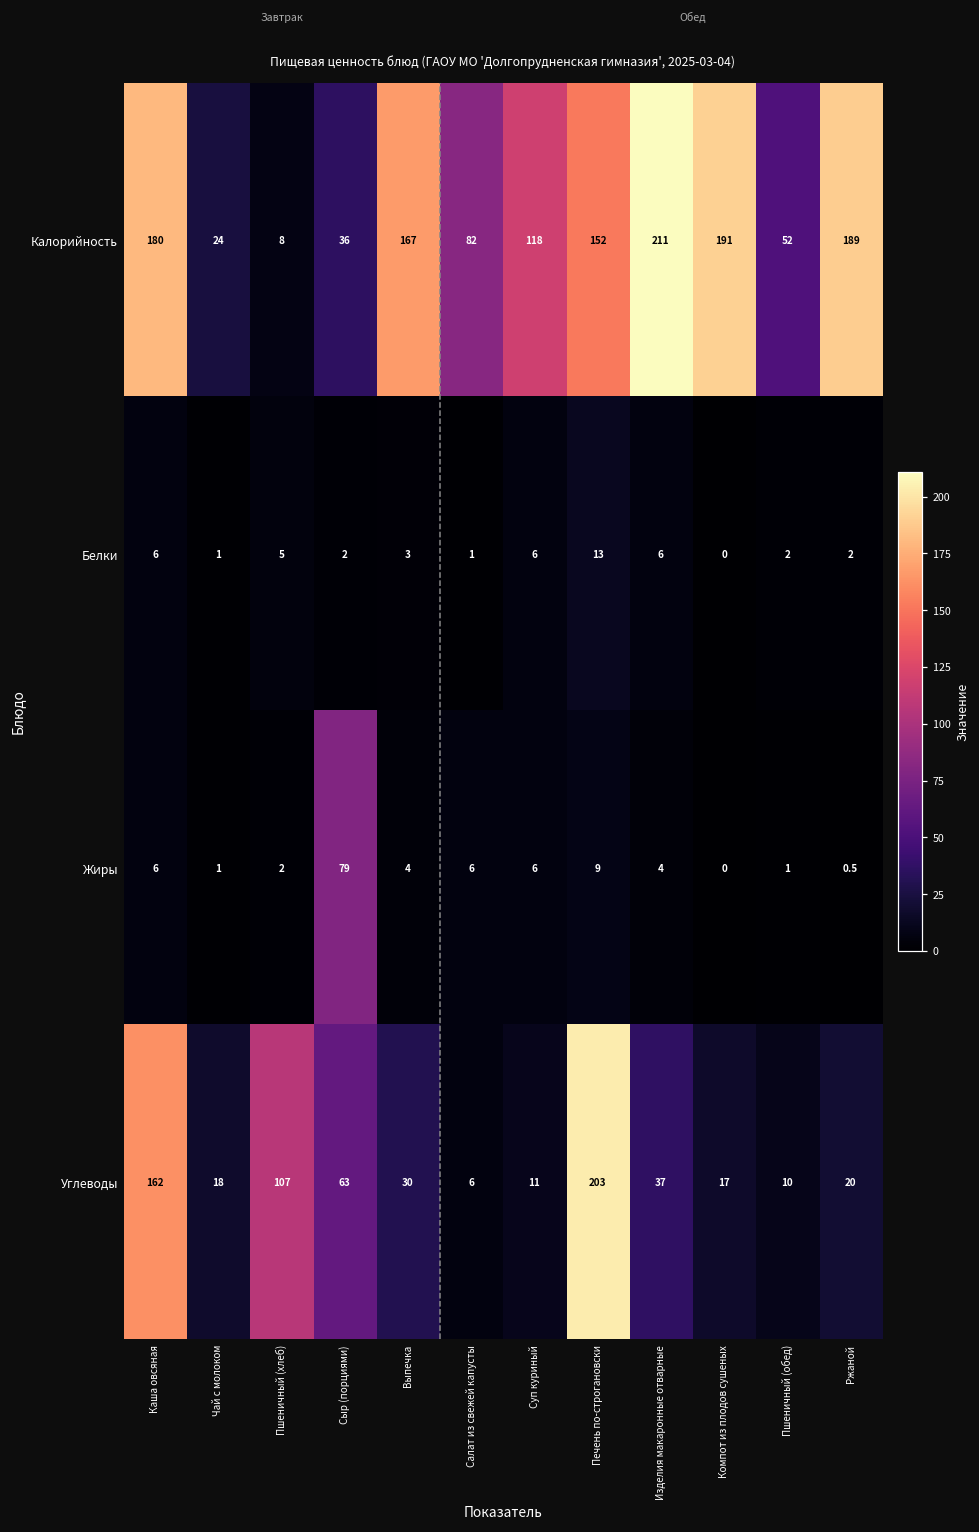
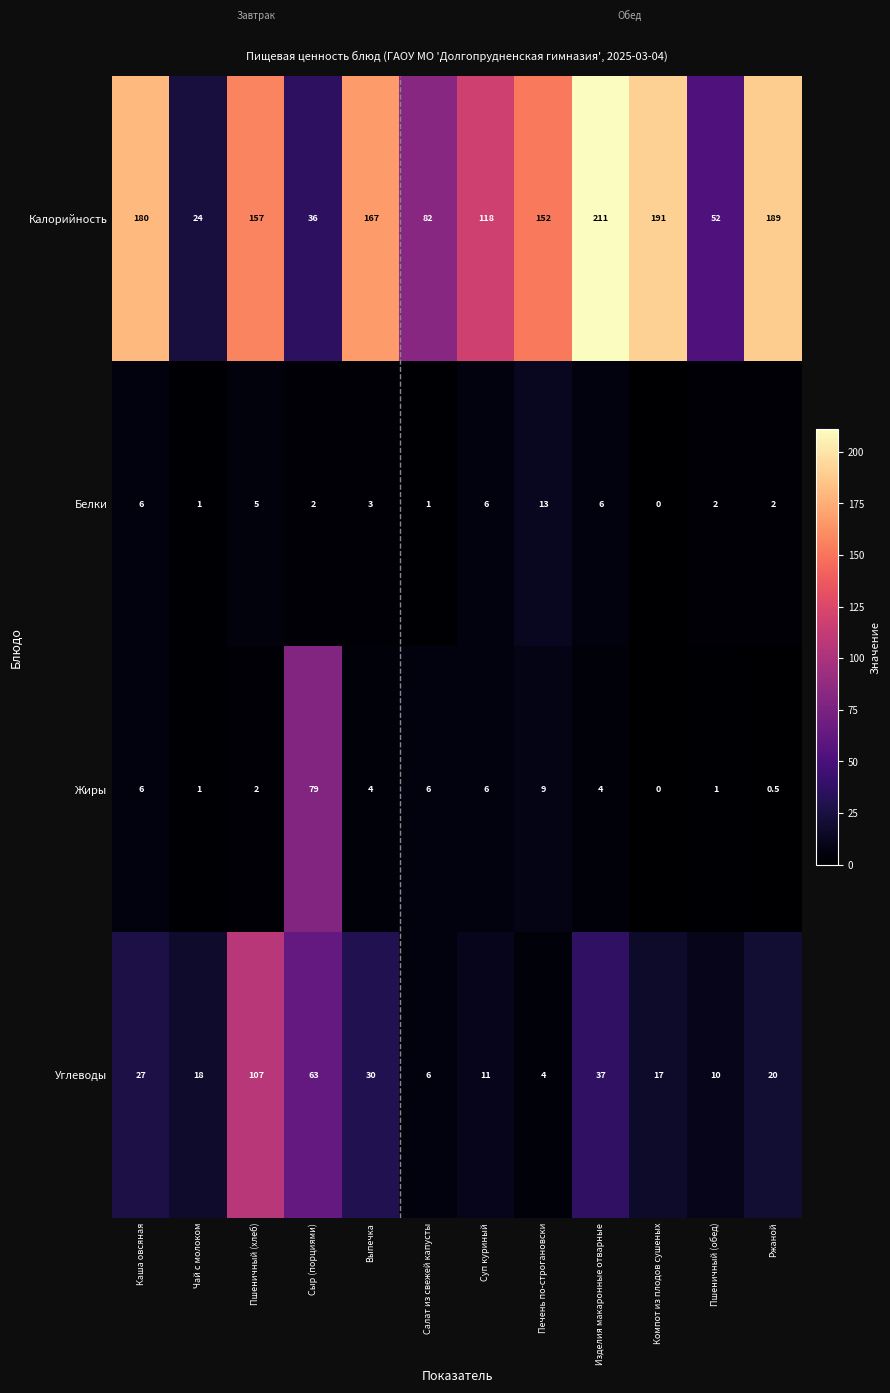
Калорийность, Пшеничный (хлеб): 8 -> 157
Углеводы, Каша овсяная: 162 -> 27
Углеводы, Печень по-строгановски: 203 -> 4
